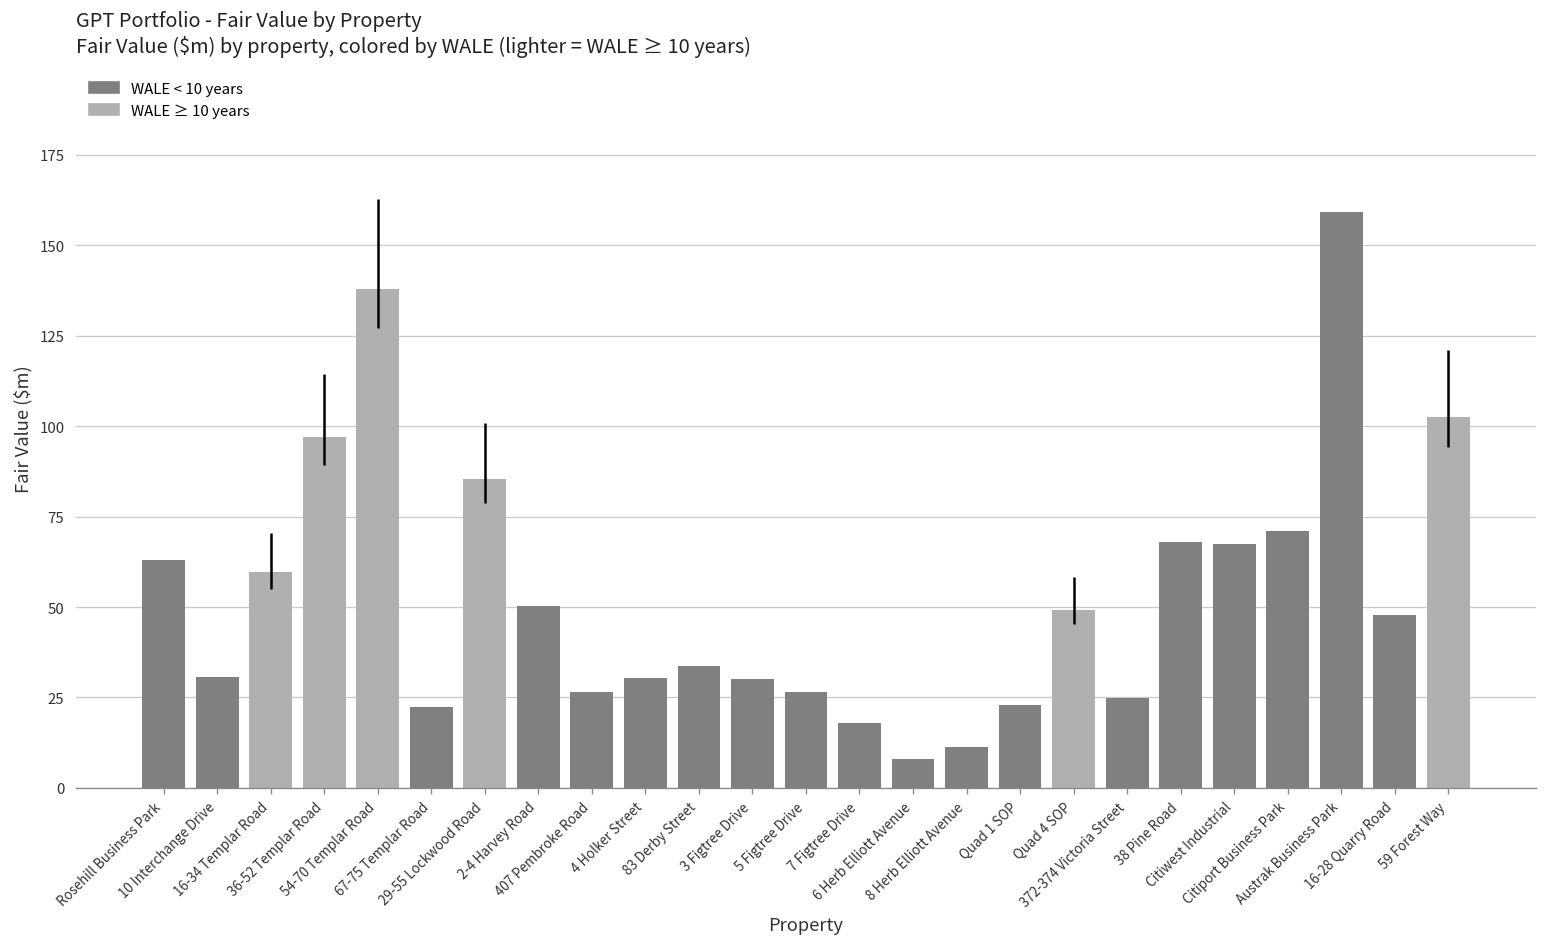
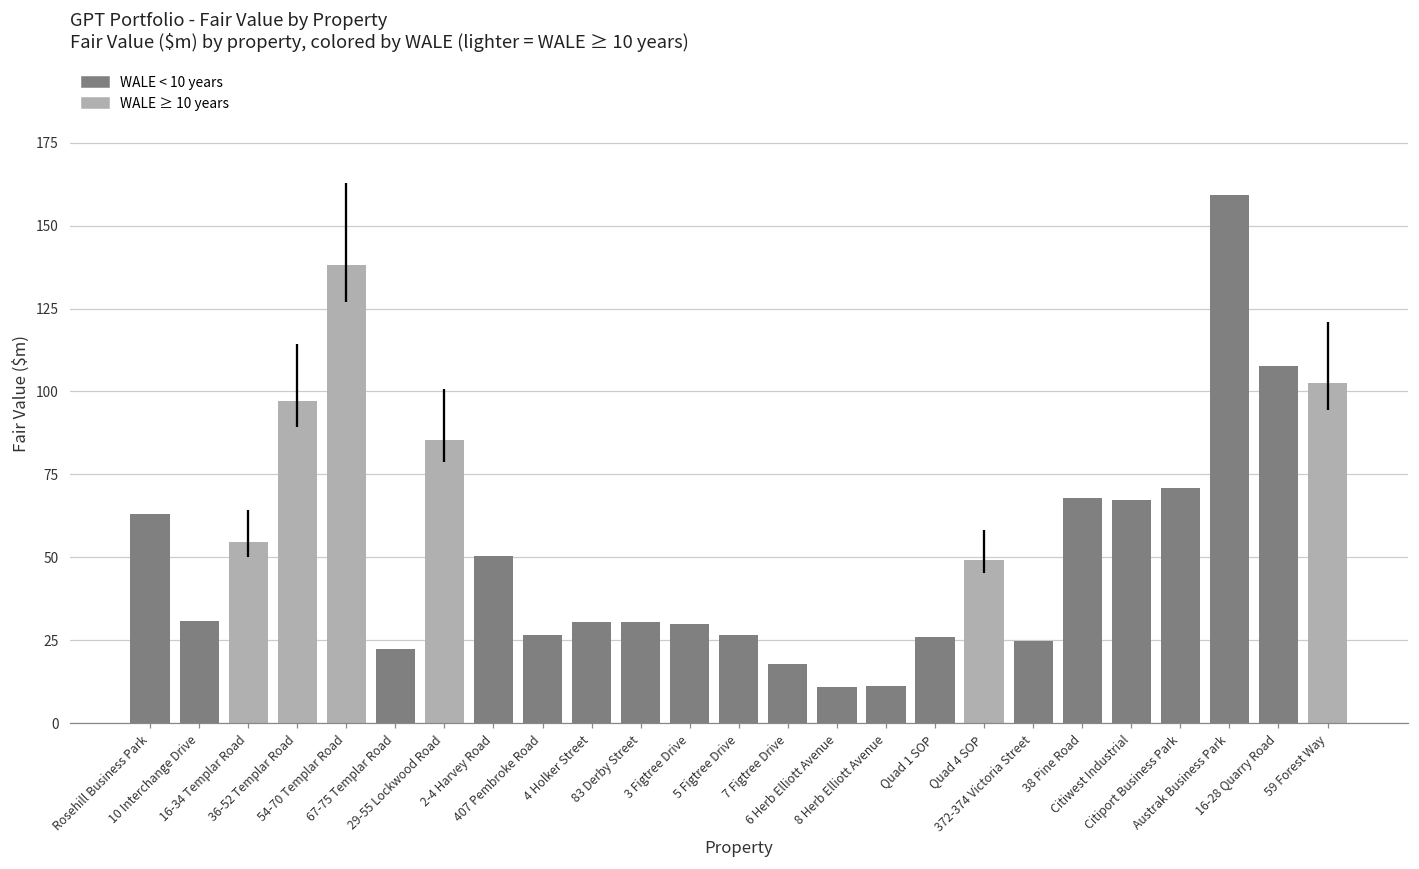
16-34 Templar Road: 60 -> 55
83 Derby Street: 34 -> 30
6 Herb Elliott Avenue: 8 -> 11
Quad 1 SOP: 23 -> 26
16-28 Quarry Road: 48 -> 108
